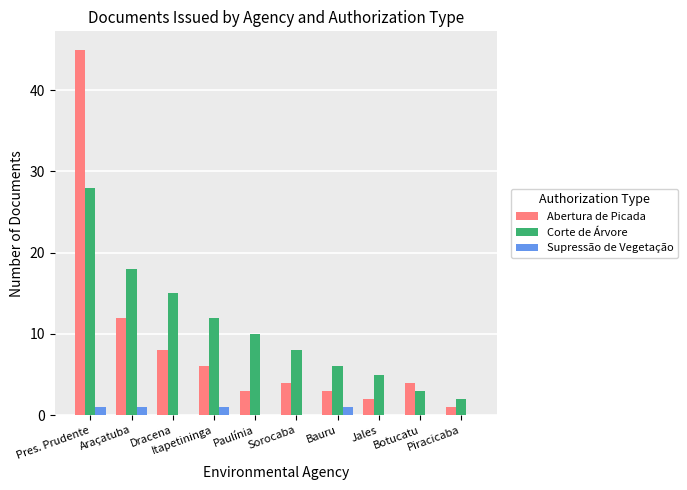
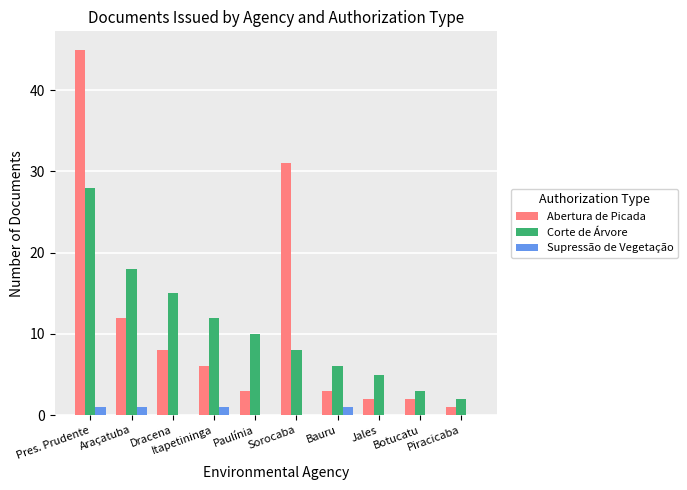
Abertura de Picada, Sorocaba: 4 -> 31
Abertura de Picada, Botucatu: 4 -> 2
